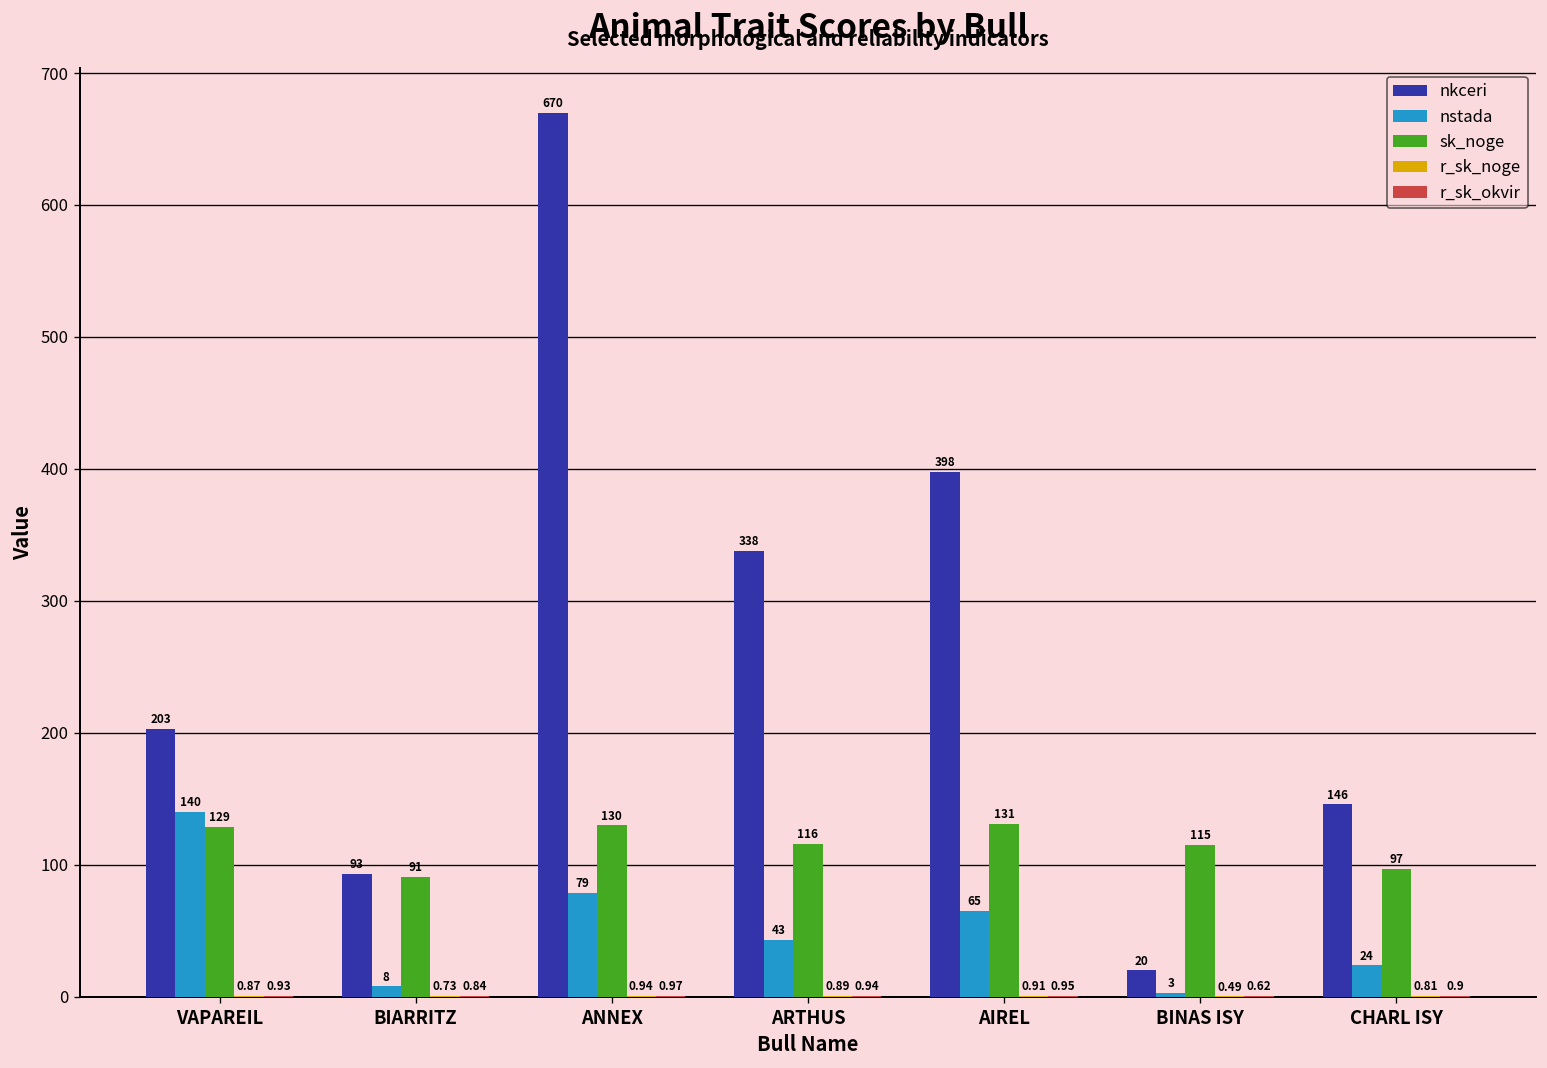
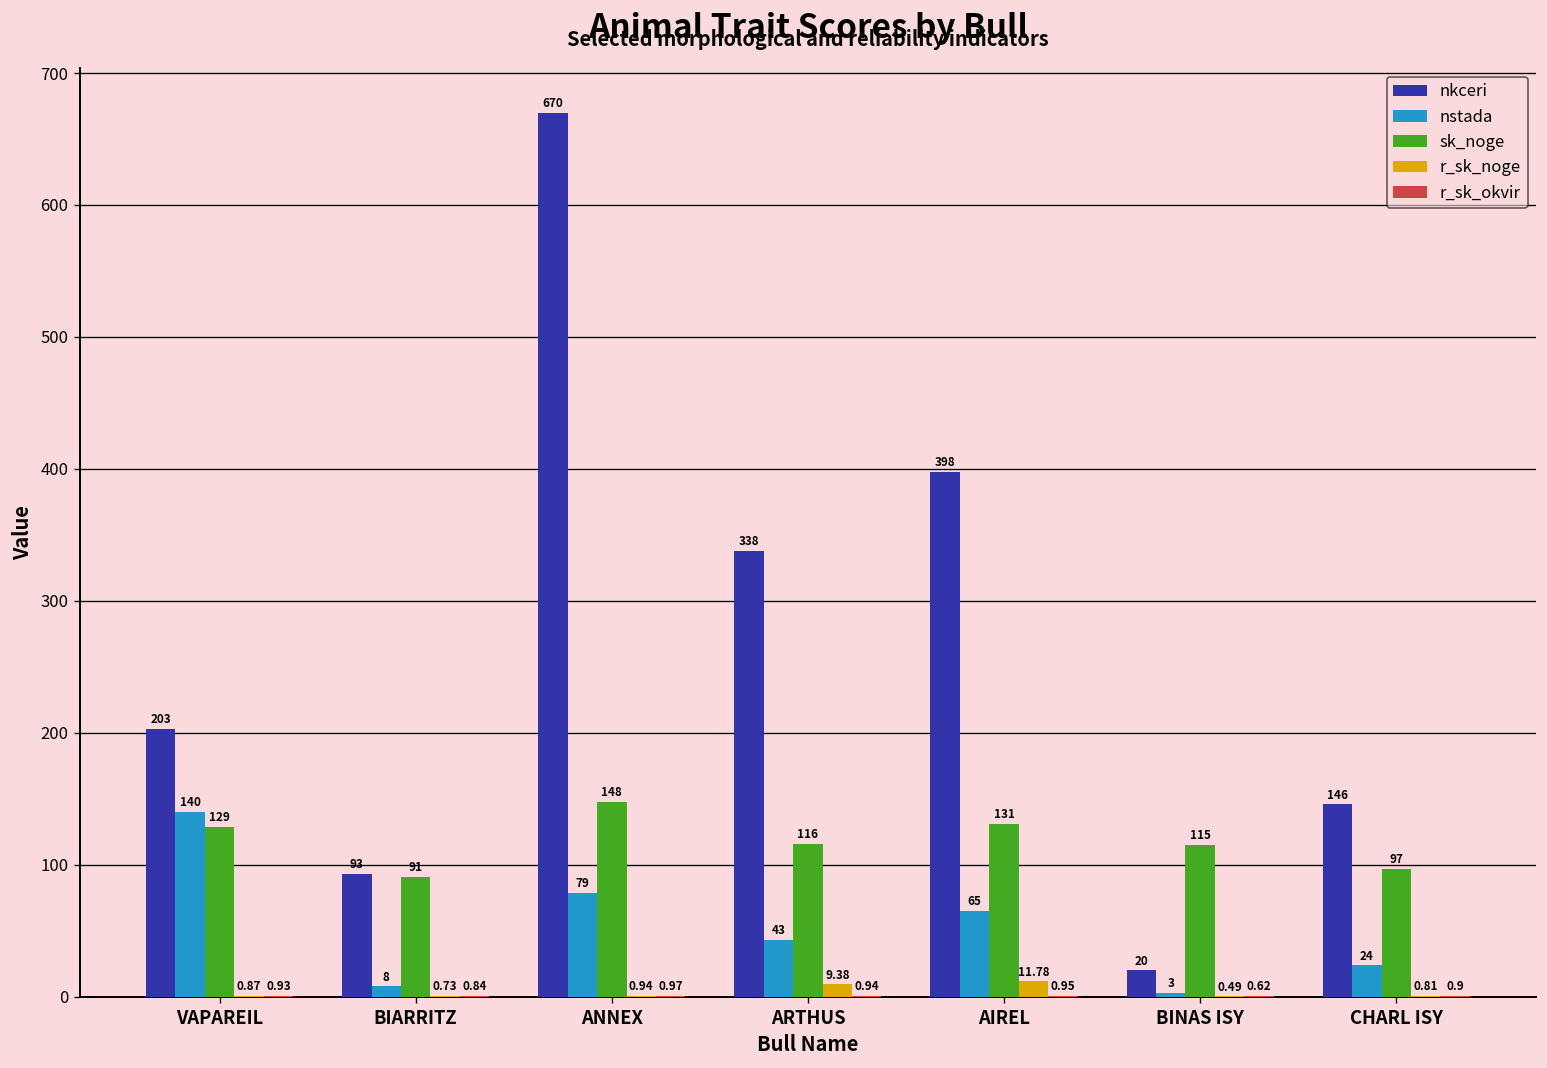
sk_noge, ANNEX: 130 -> 148
r_sk_noge, ARTHUS: 0.89 -> 9.38
r_sk_noge, AIREL: 0.91 -> 11.78
